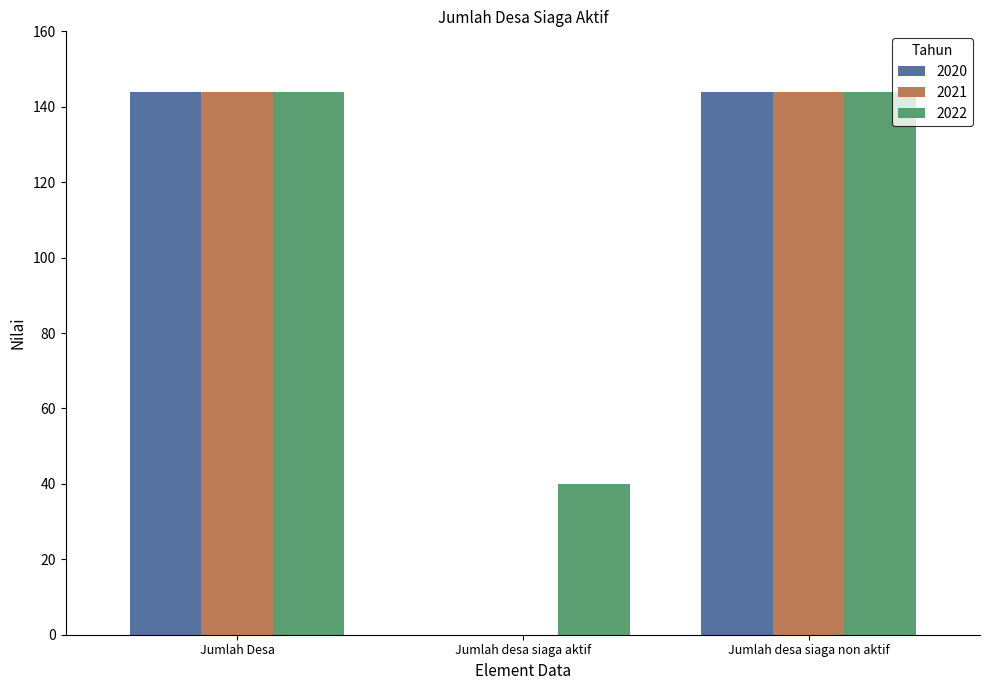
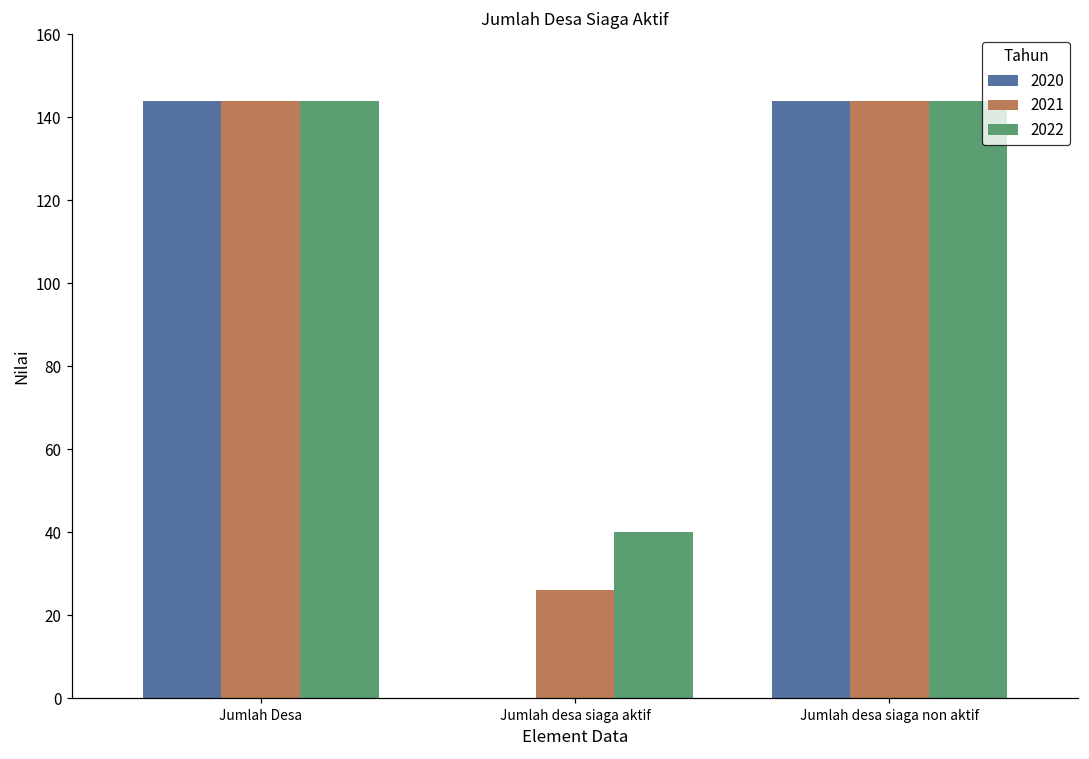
2021, Jumlah desa siaga aktif: 0 -> 26
